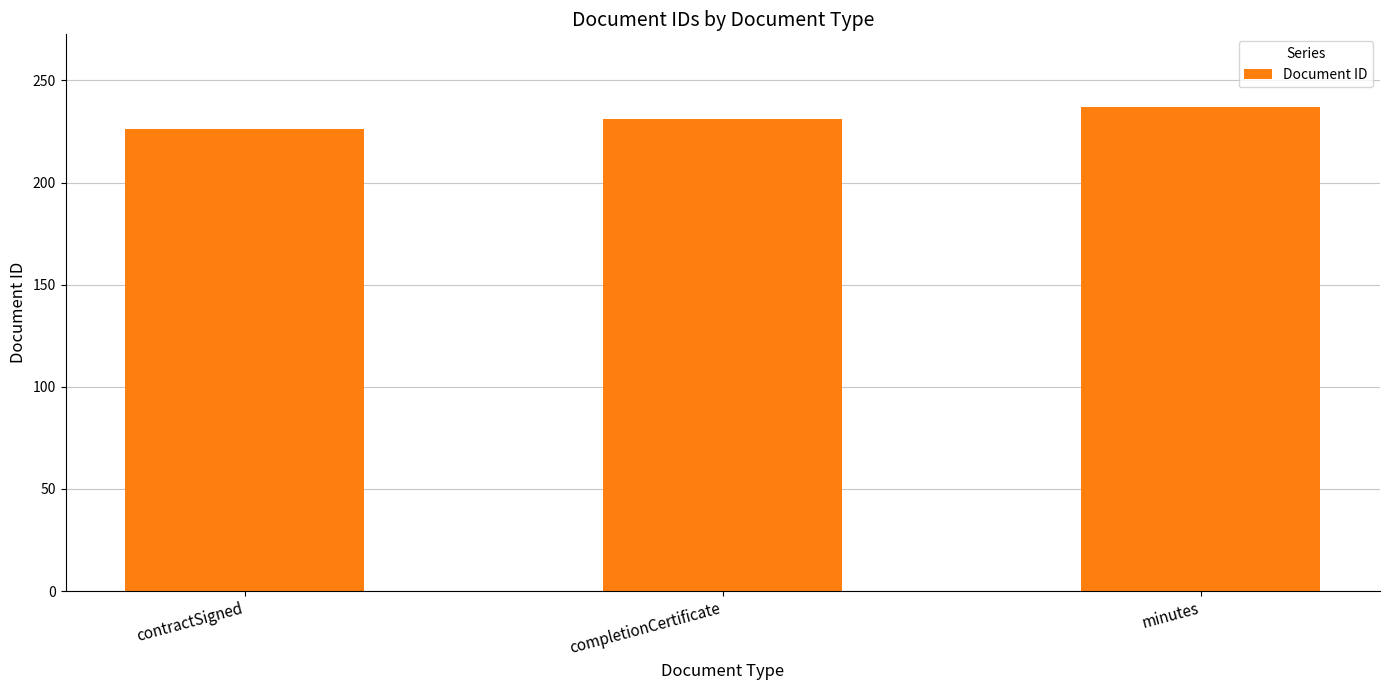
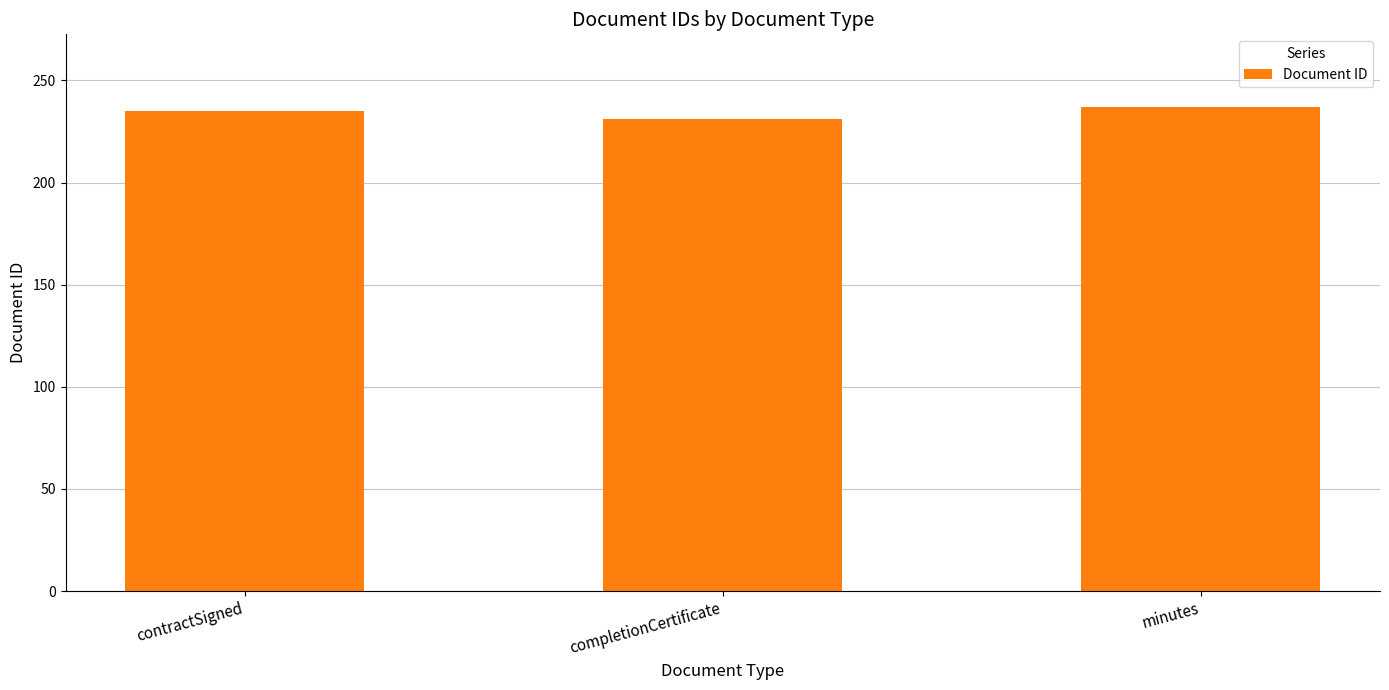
contractSigned: 226 -> 235
